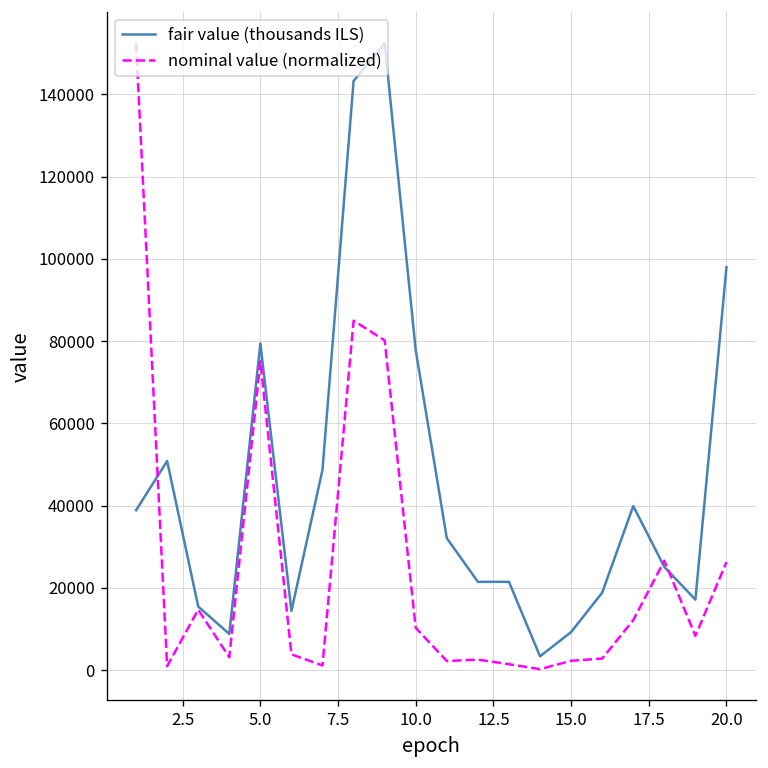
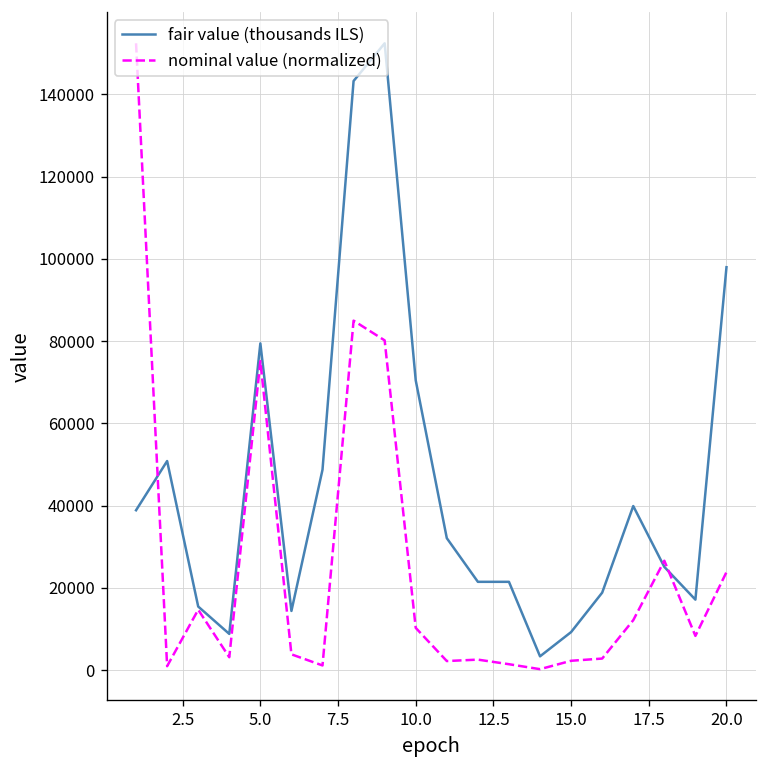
fair value (thousands ILS), 10.0: 78000 -> 70000
nominal value (normalized), 20.0: 26000 -> 24000
